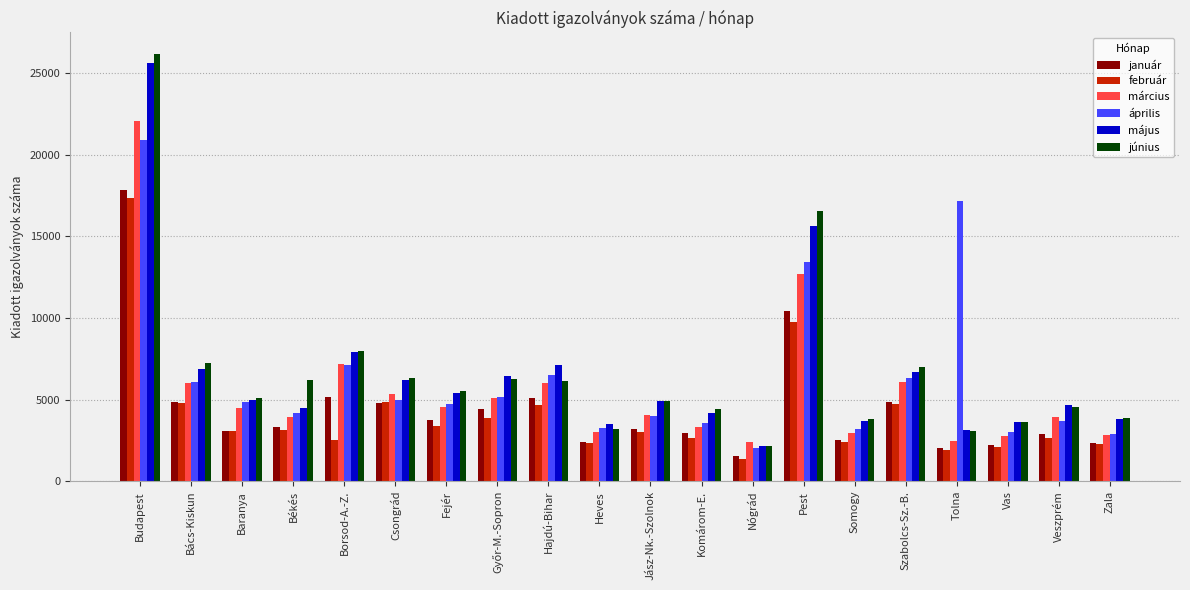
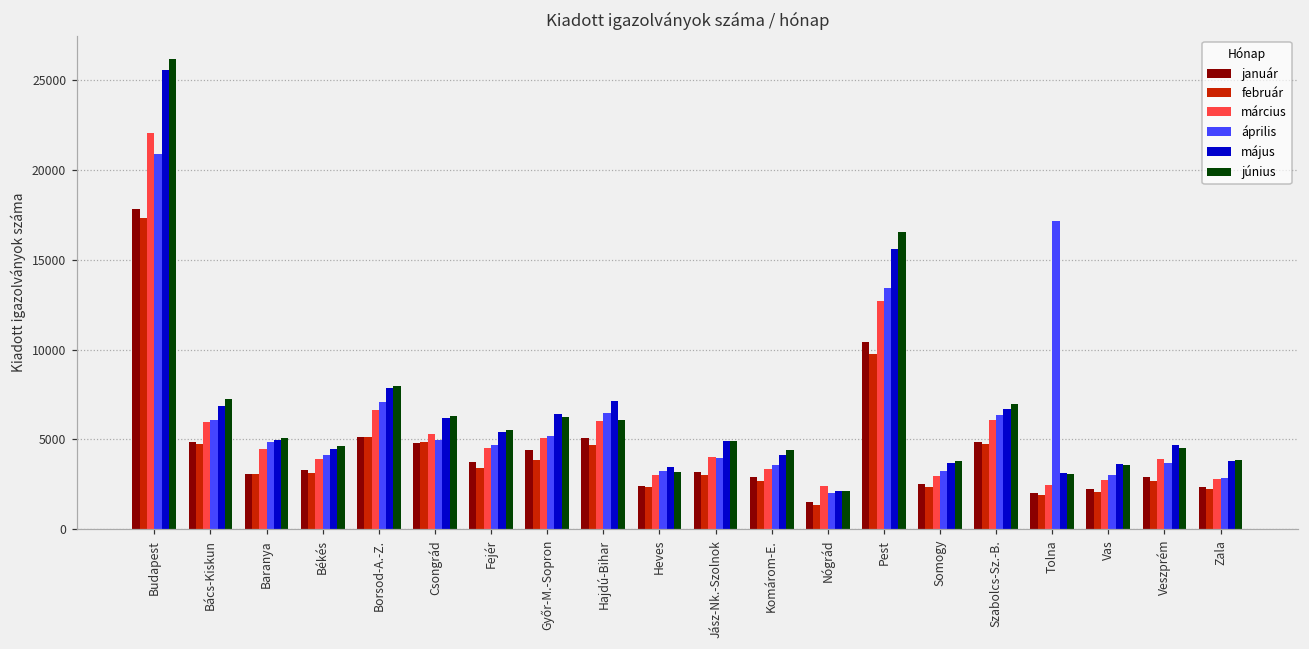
június, Békés: 6200 -> 4600
február, Borsod-A.-Z.: 2500 -> 5100
március, Borsod-A.-Z.: 7200 -> 6600
